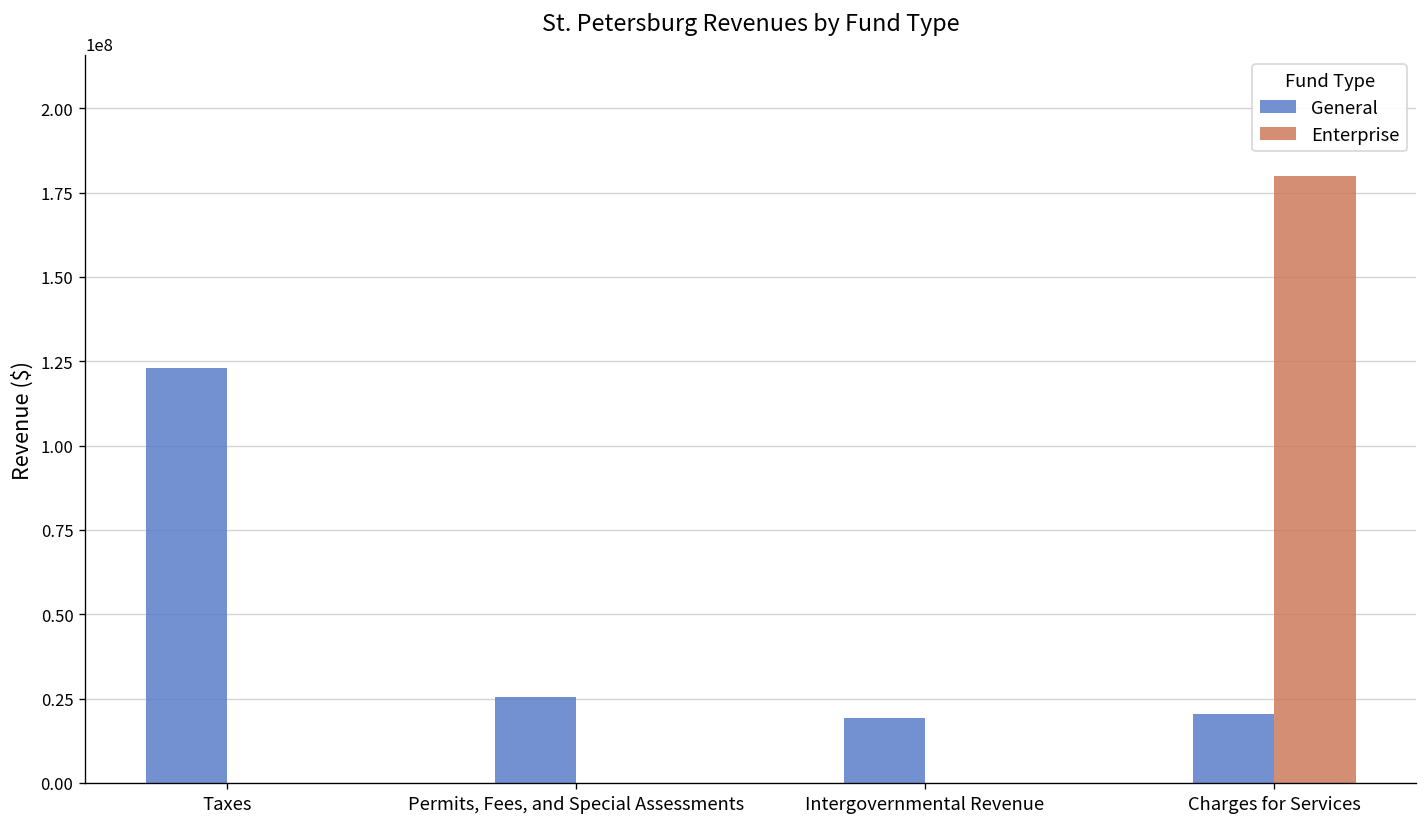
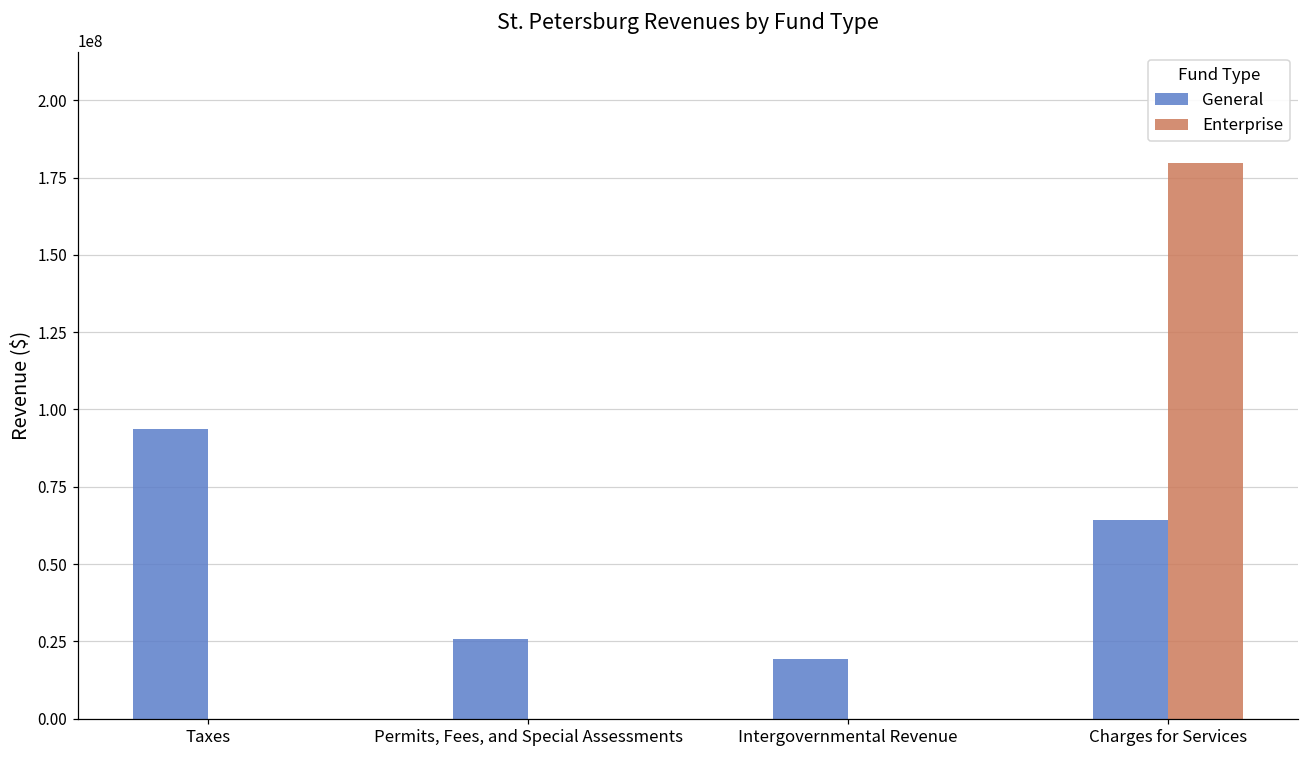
General, Taxes: 123000000 -> 94000000
General, Charges for Services: 20000000 -> 64000000
